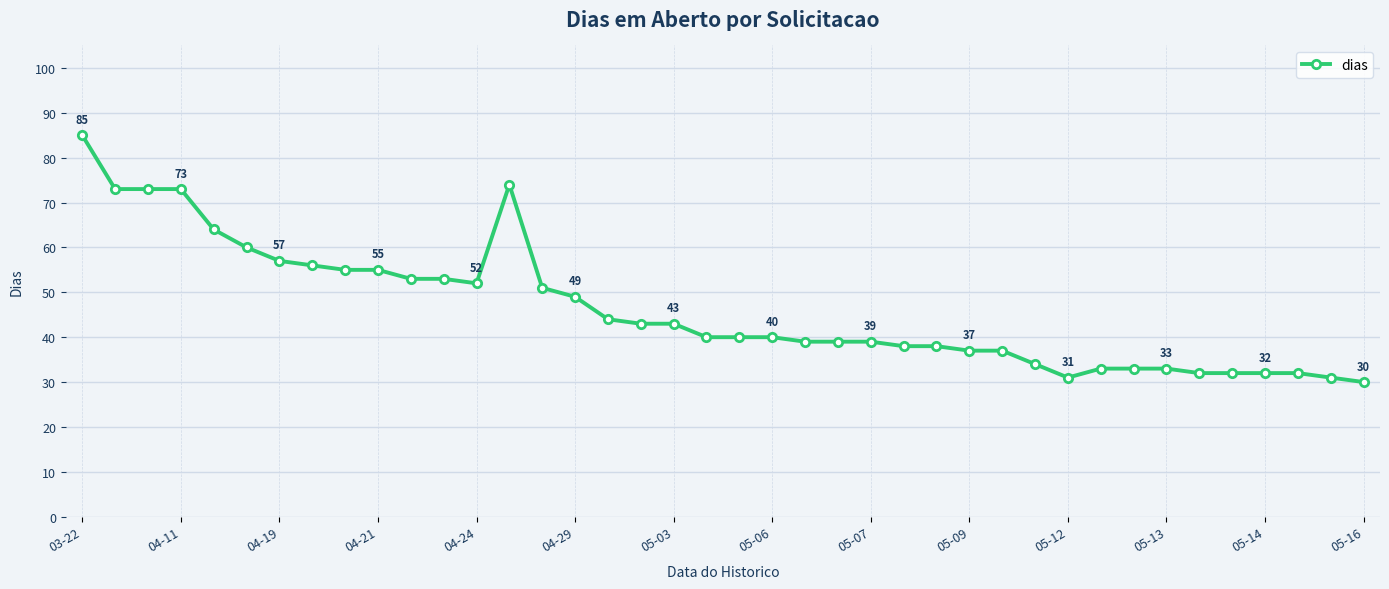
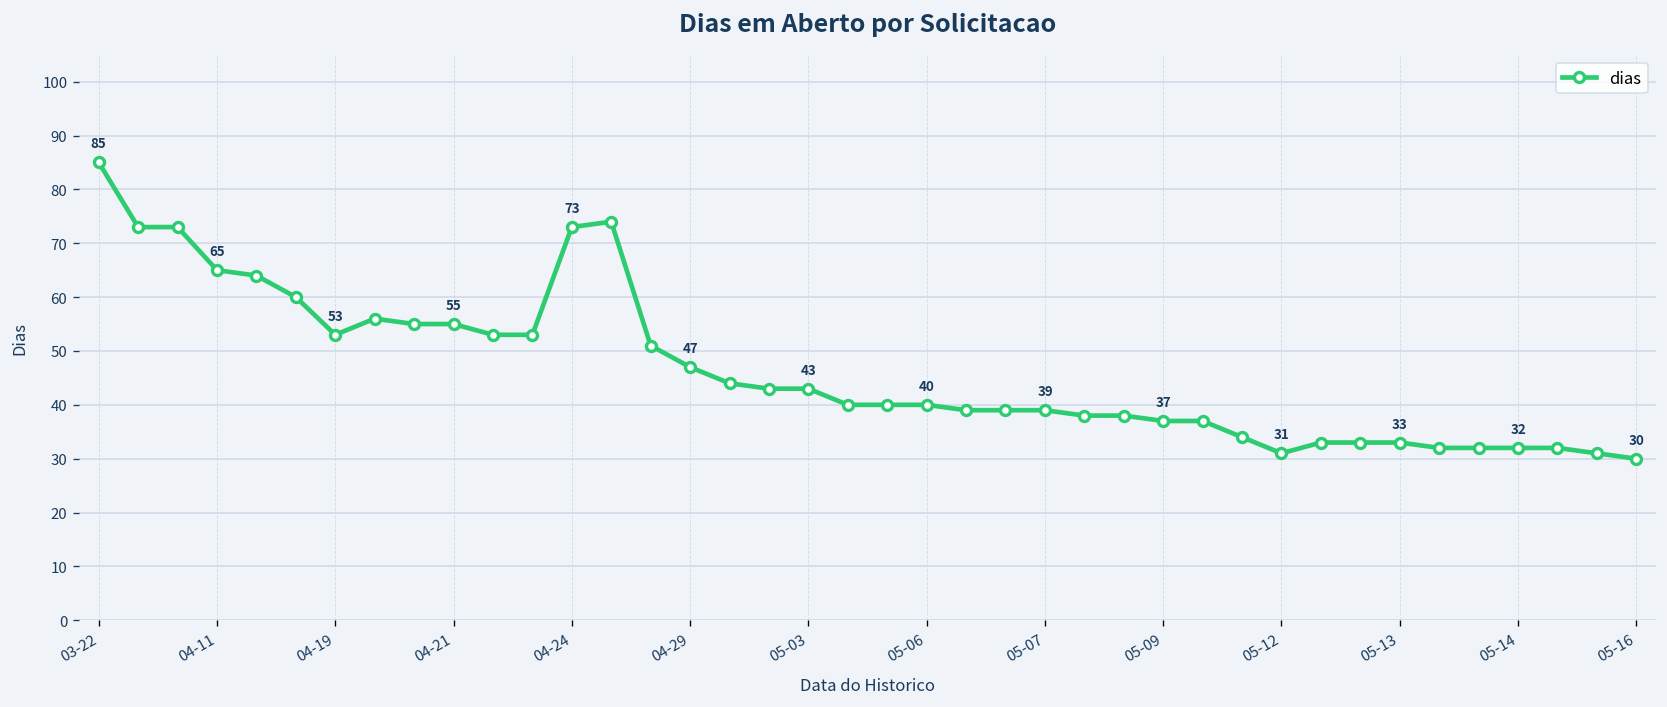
04-11: 73 -> 65
04-19: 57 -> 53
04-24: 52 -> 73
04-29: 49 -> 47
